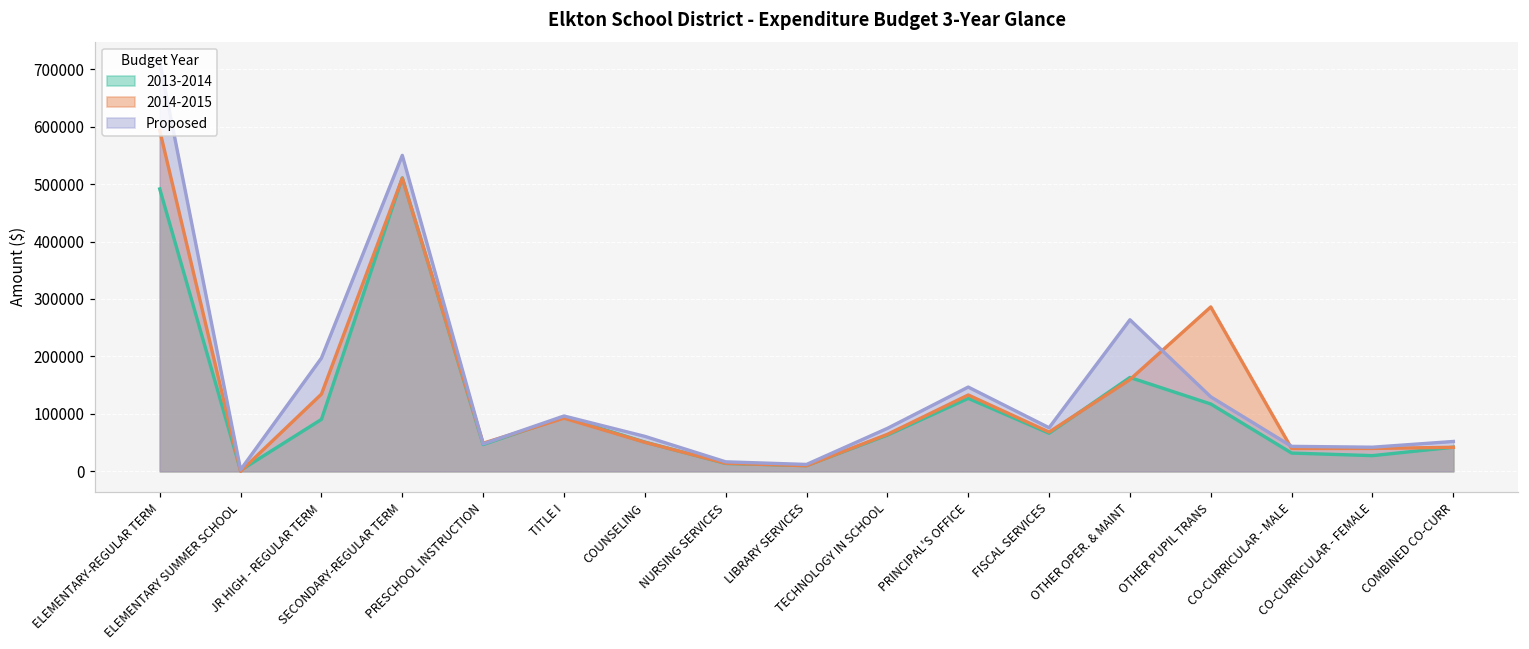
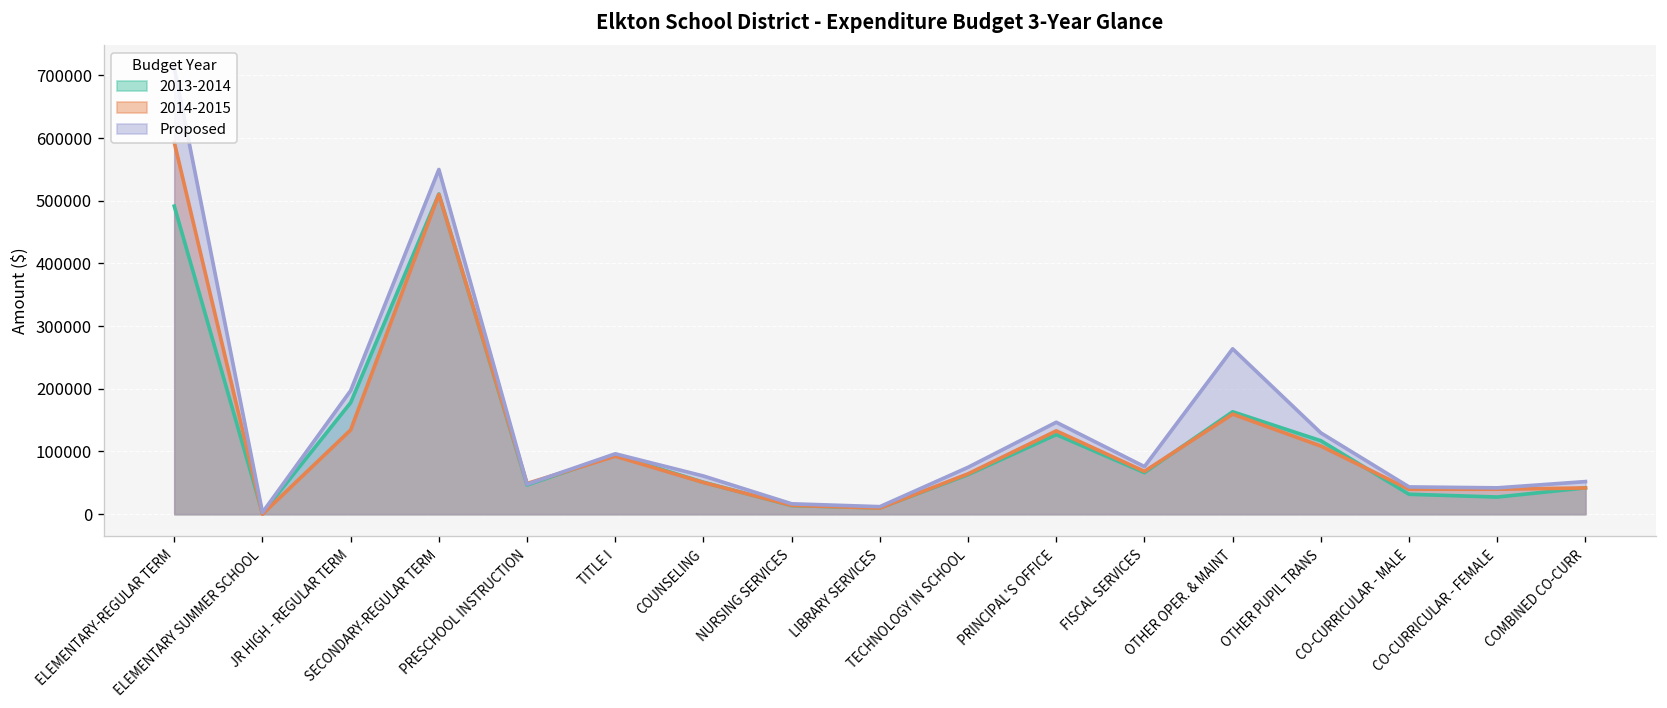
2013-2014, JR HIGH - REGULAR TERM: 90000 -> 180000
2014-2015, OTHER PUPIL TRANS: 290000 -> 110000
